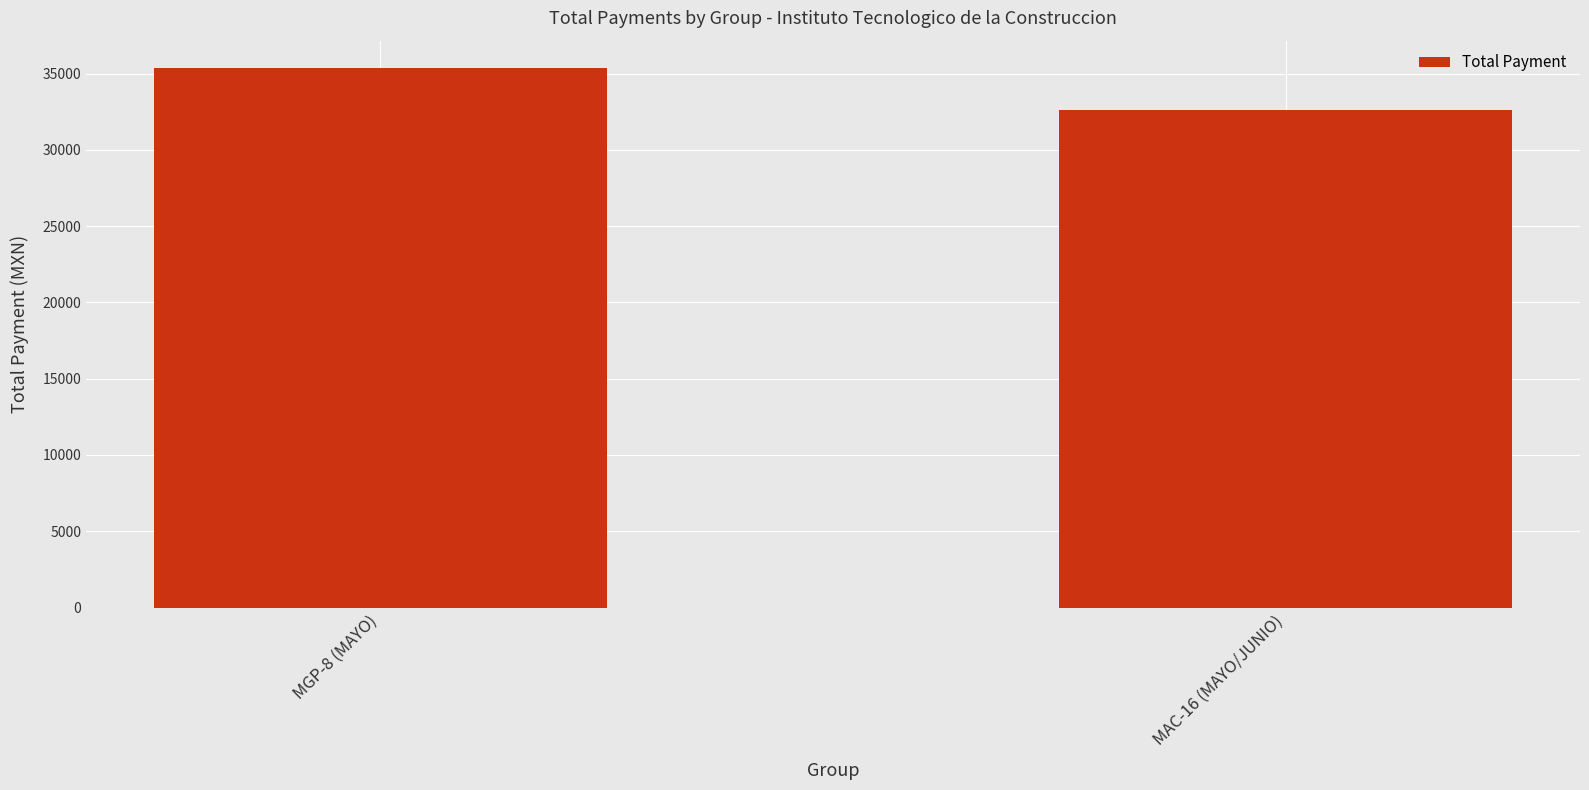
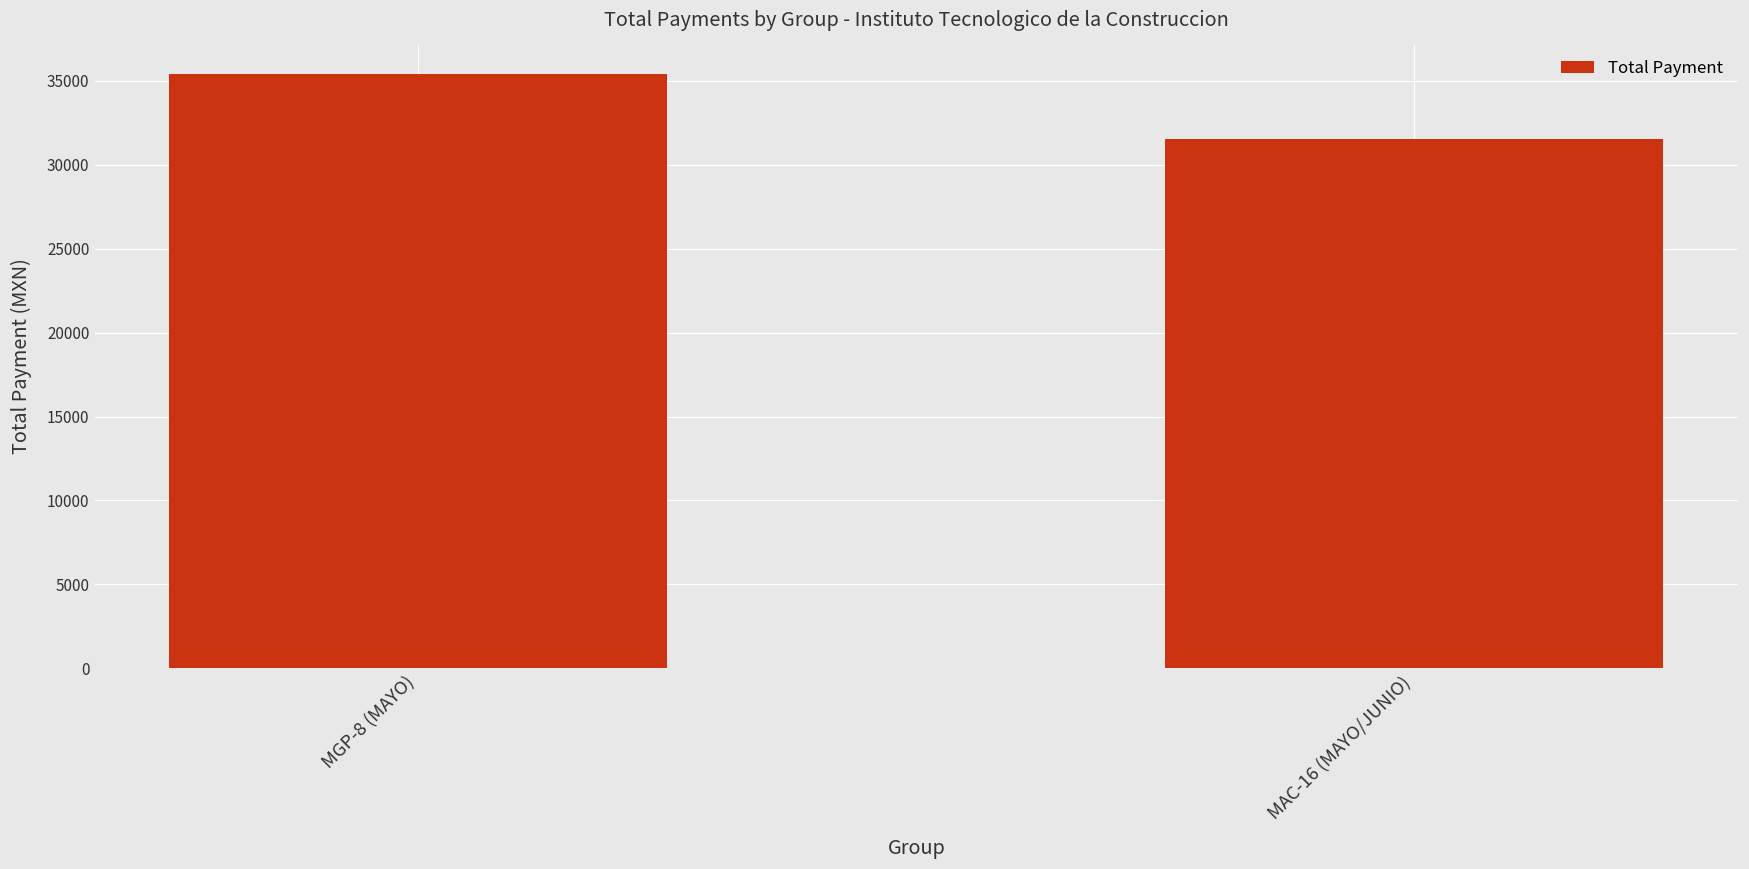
MAC-16 (MAYO/JUNIO): 32600 -> 31600
